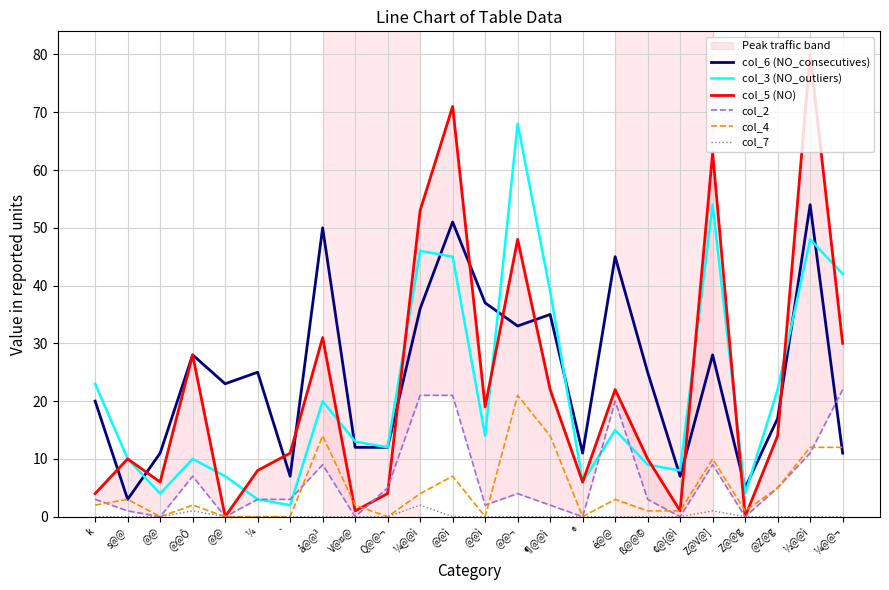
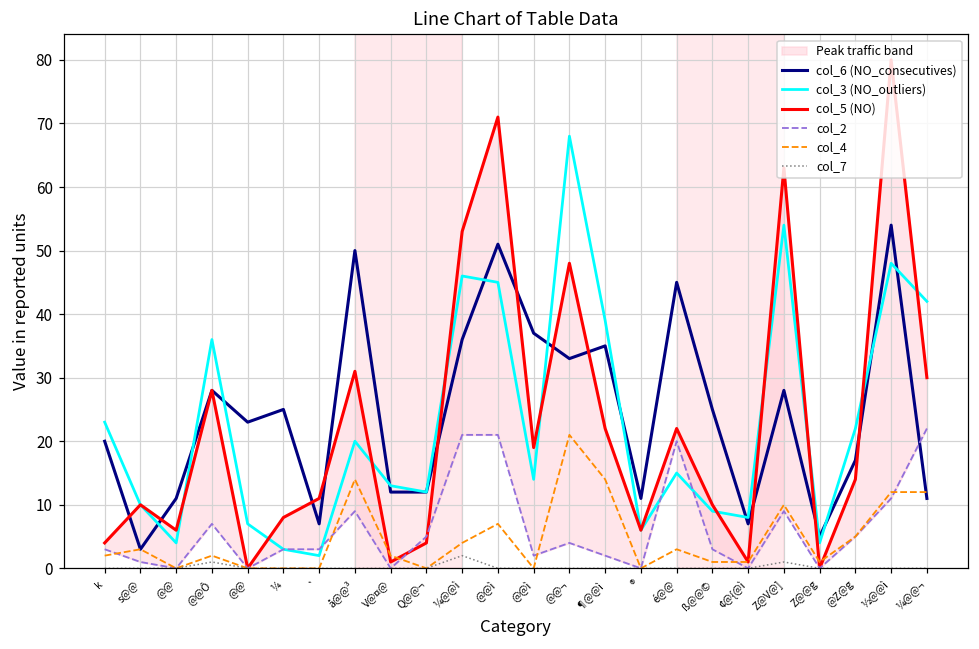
col_3 (NO_outliers), @@Ô: 10 -> 36
